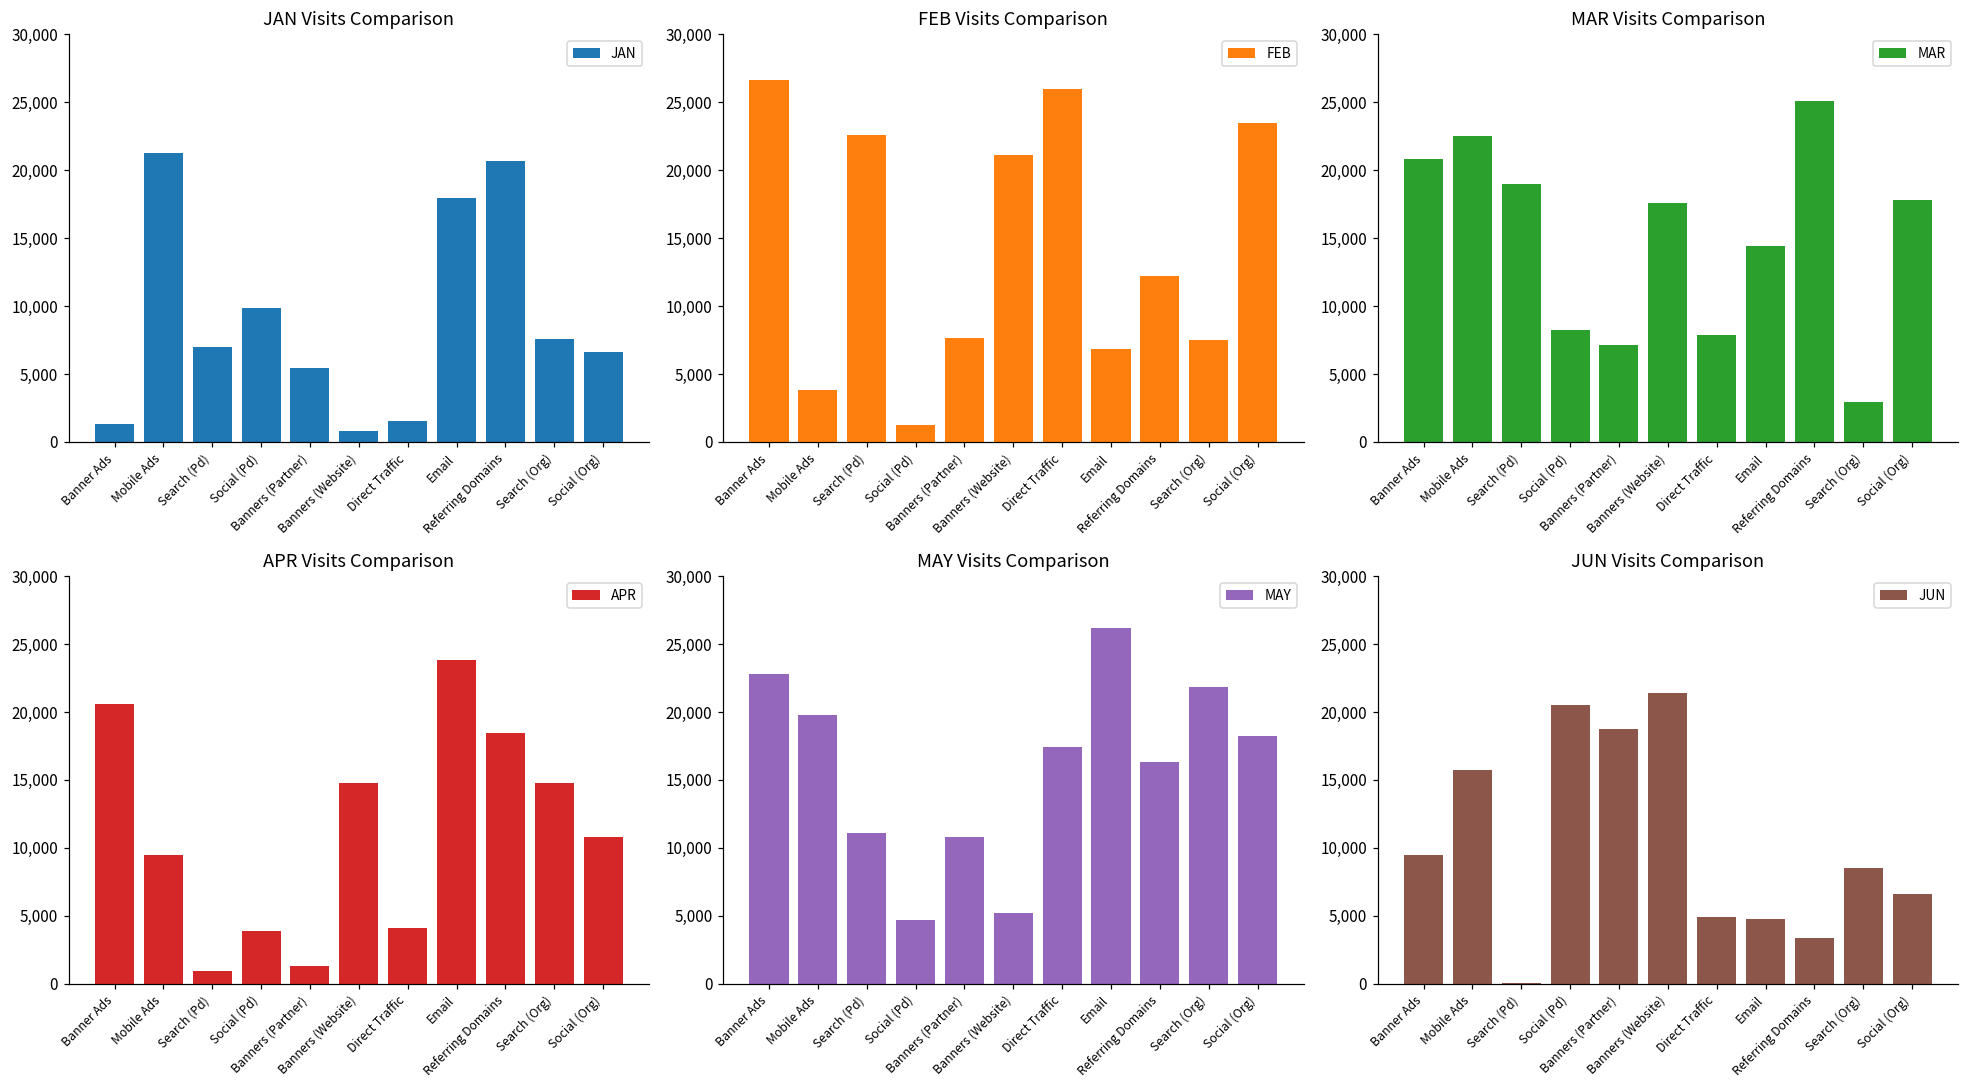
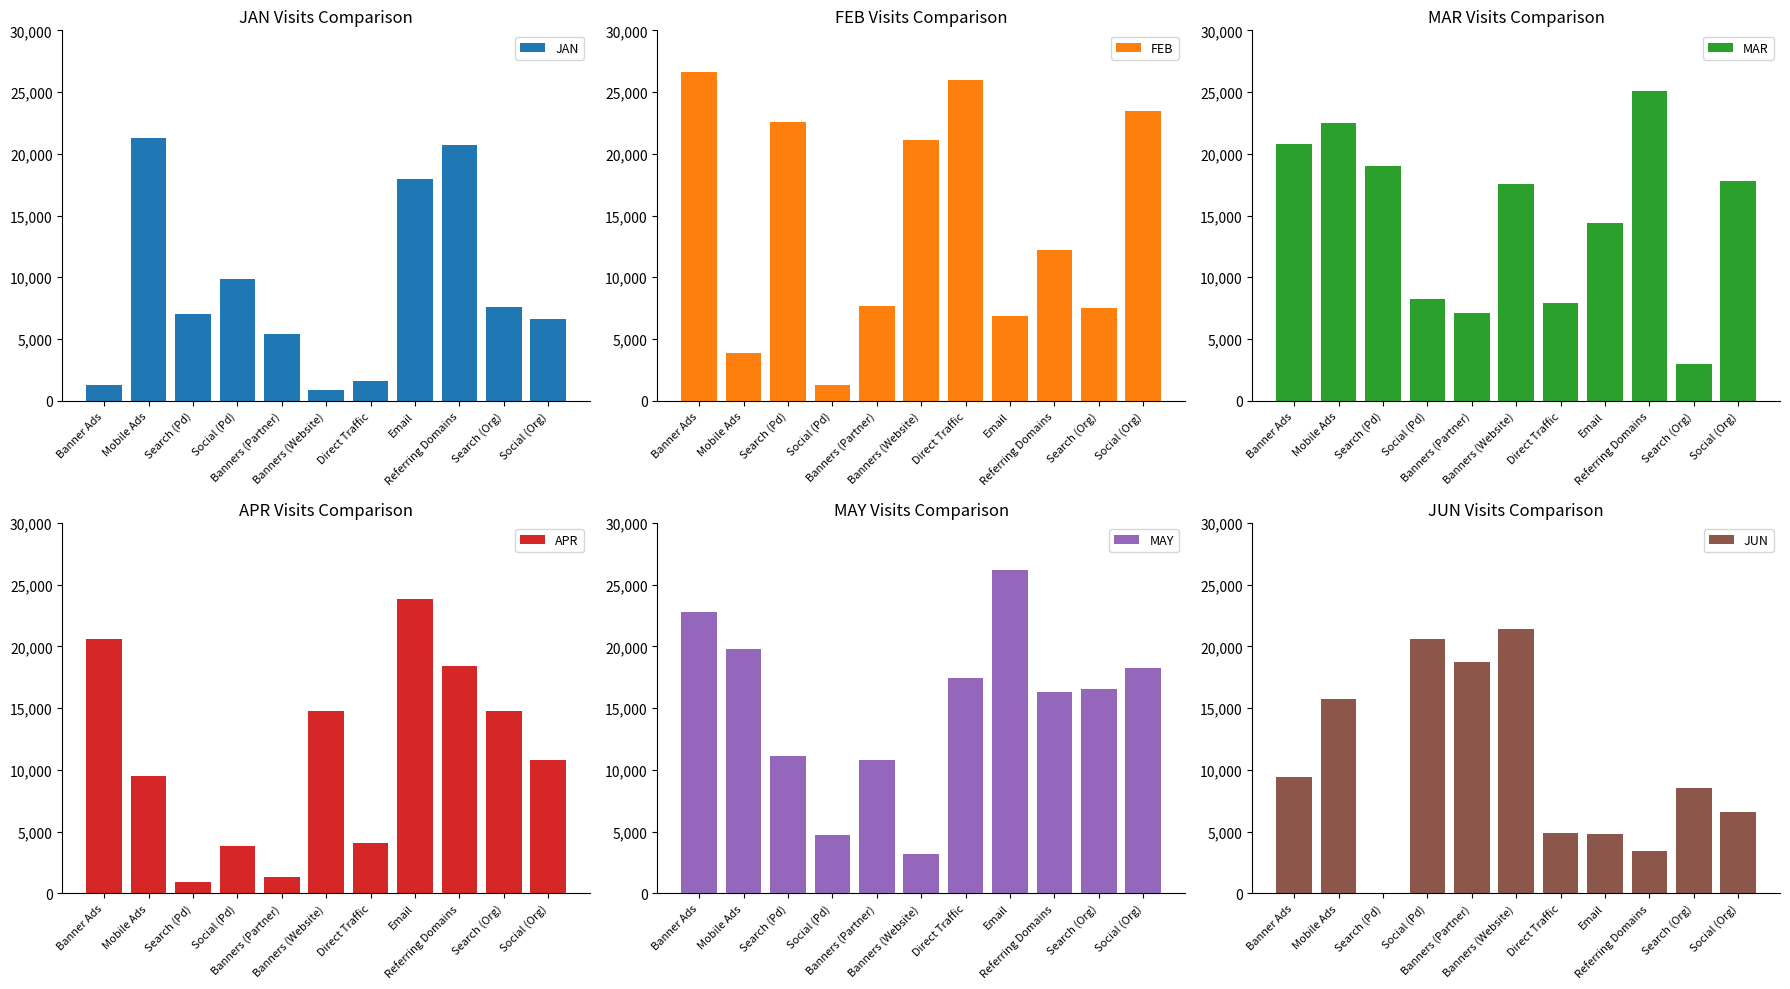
MAY Visits Comparison, Banners (Website): 5,200 -> 3,200
MAY Visits Comparison, Search (Org): 21,800 -> 16,500
